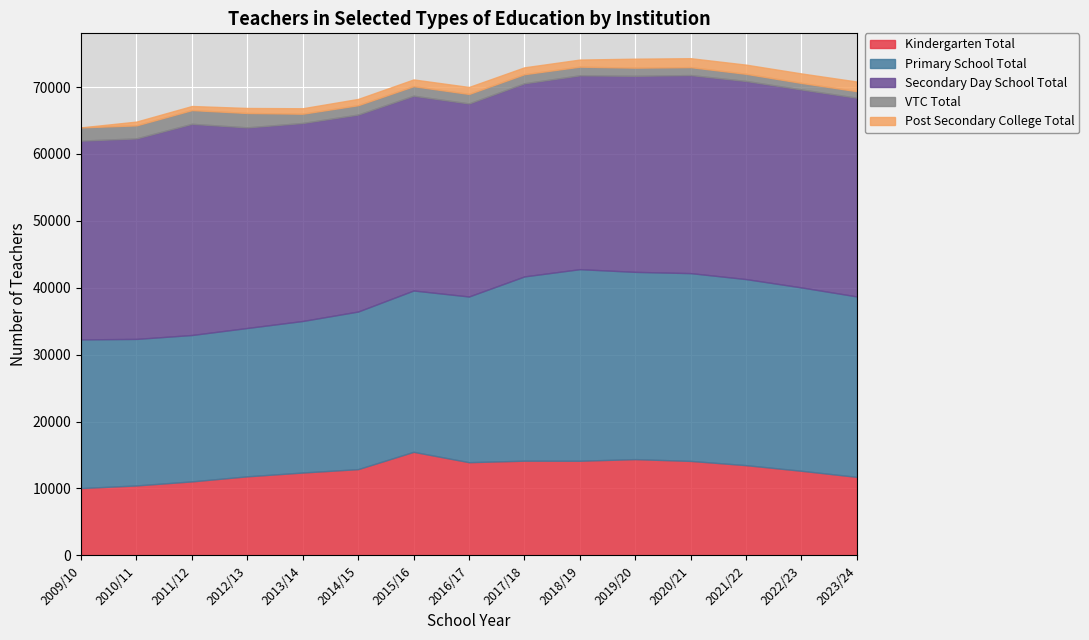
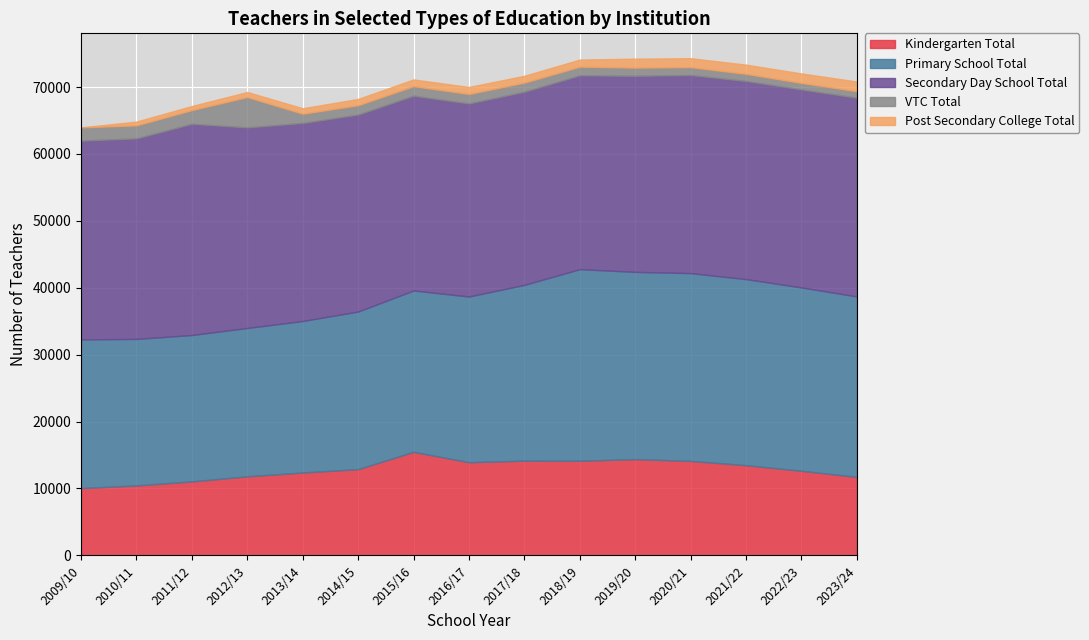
VTC Total, 2012/13: 2000 -> 5000
Primary School Total, 2017/18: 28000 -> 26000
